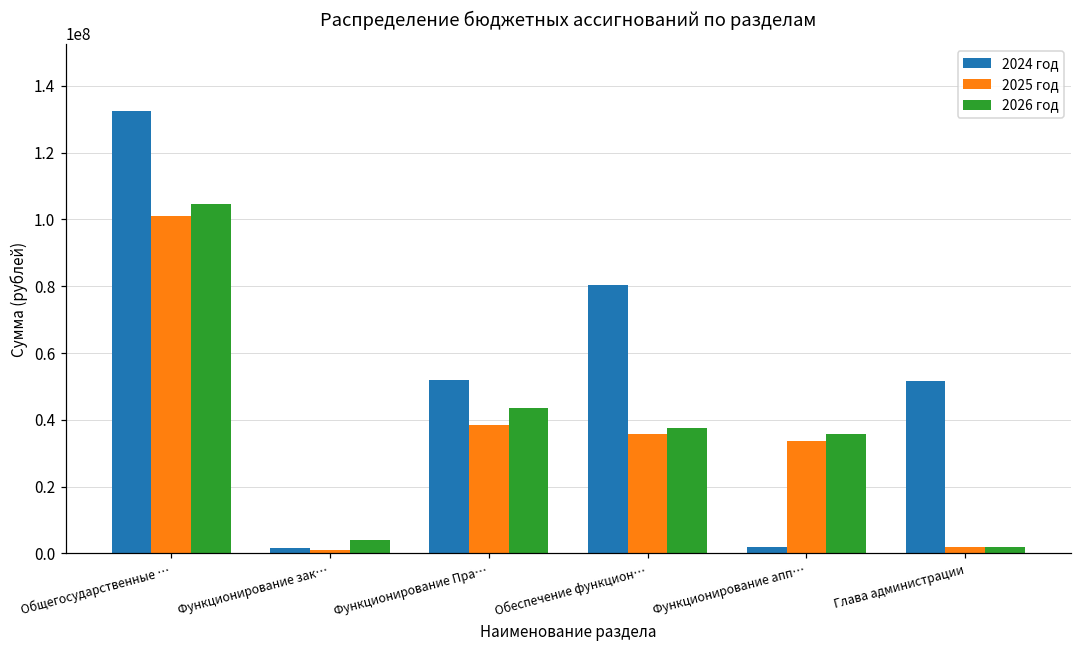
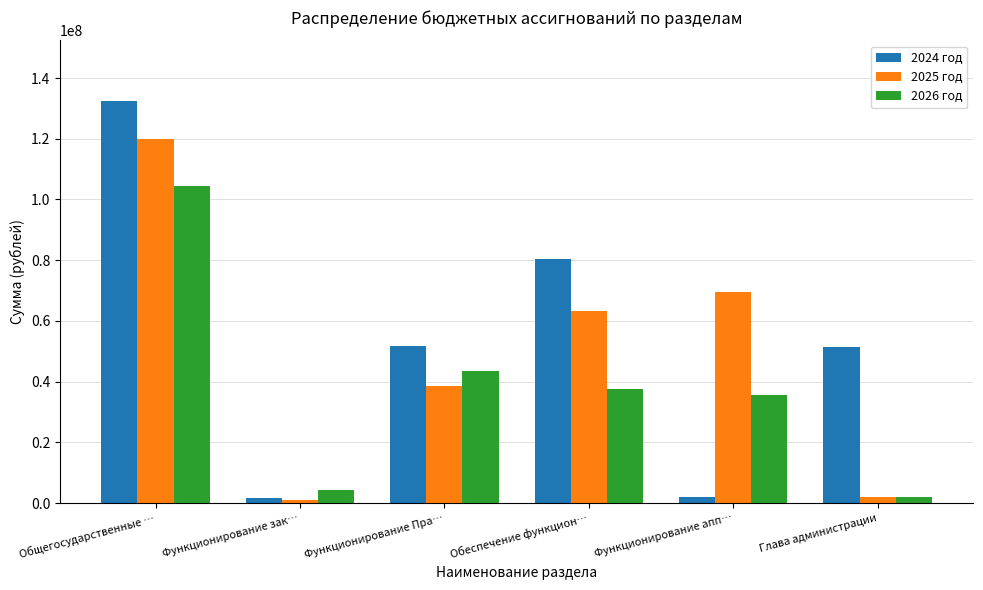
2025 год, Общегосударственные …: 101000000 -> 120000000
2025 год, Обеспечение функцион…: 36000000 -> 63000000
2025 год, Функционирование апп…: 34000000 -> 70000000
